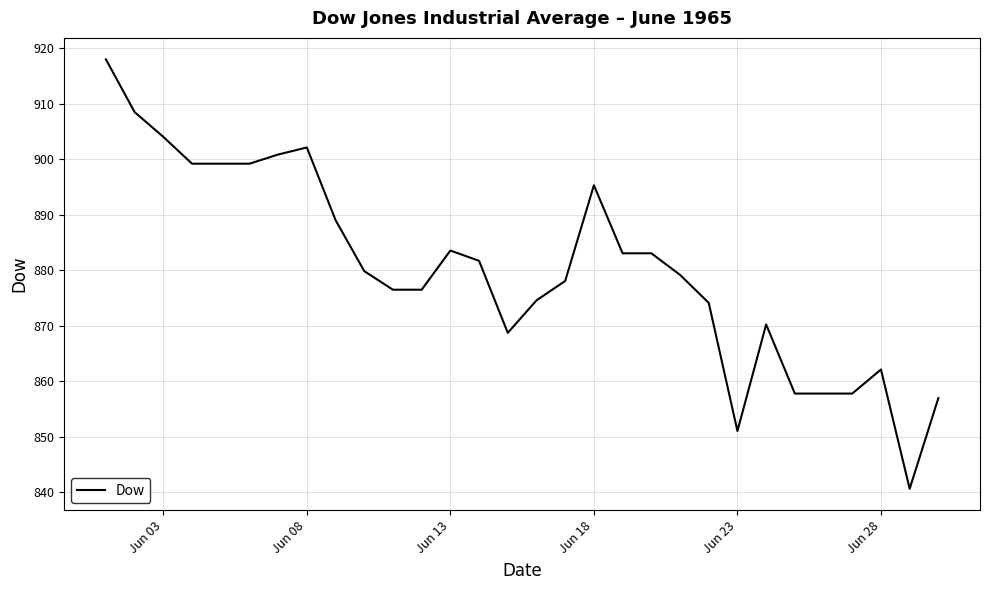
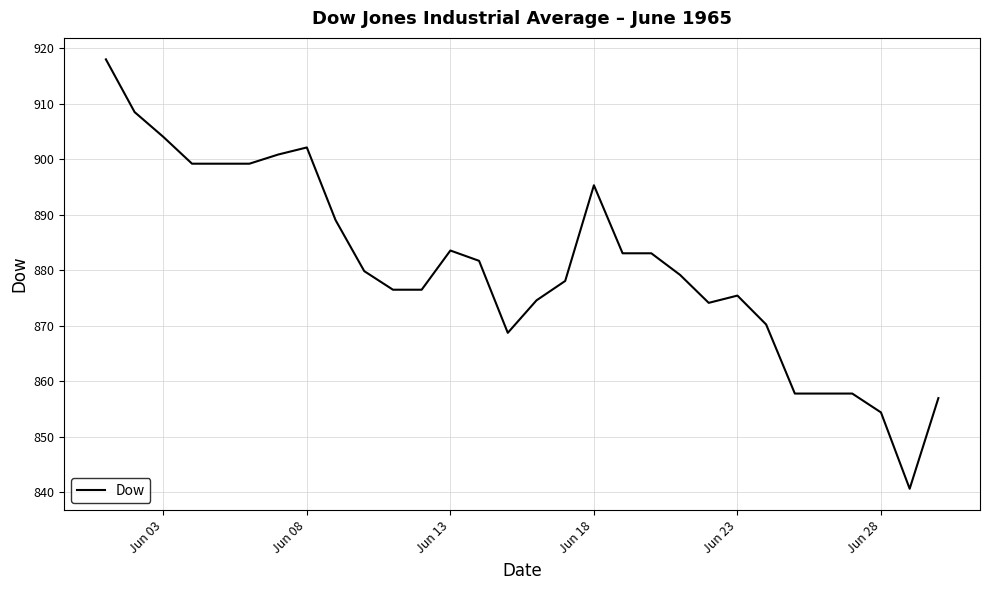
Jun 23: 851 -> 875
Jun 28: 862 -> 854
